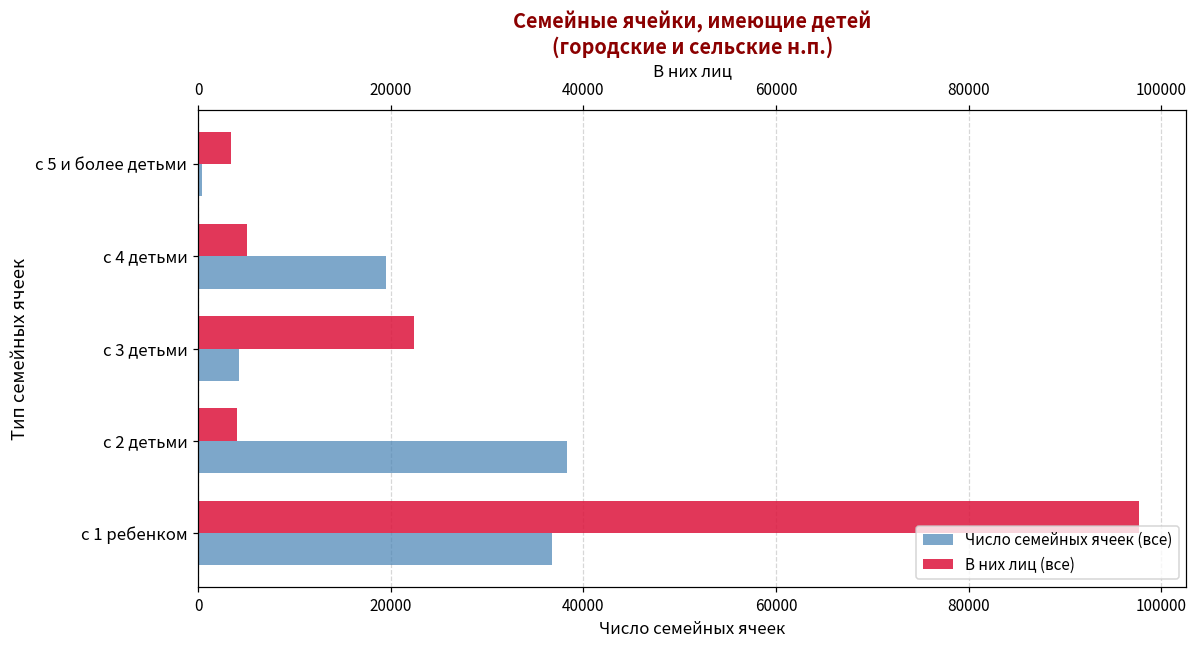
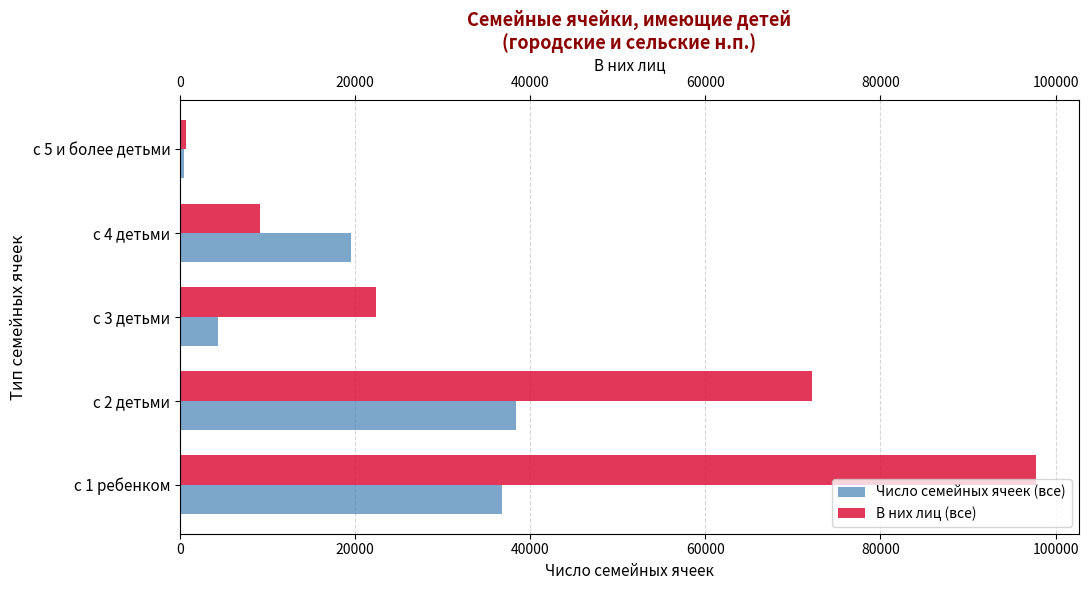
В них лиц (все), с 5 и более детьми: 3000 -> 1000
В них лиц (все), с 4 детьми: 5000 -> 9000
В них лиц (все), с 2 детьми: 4000 -> 72000
